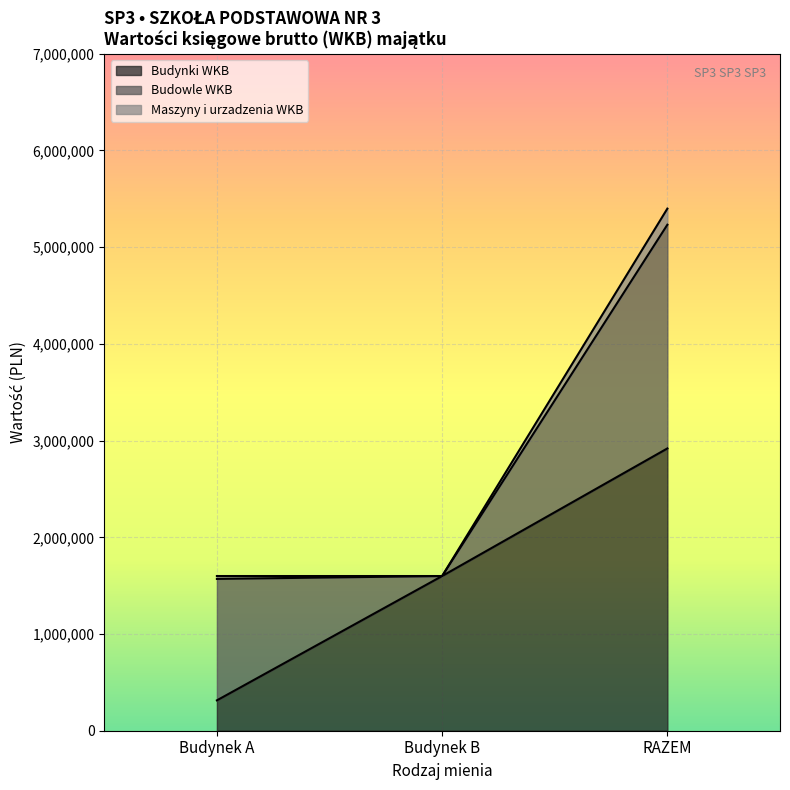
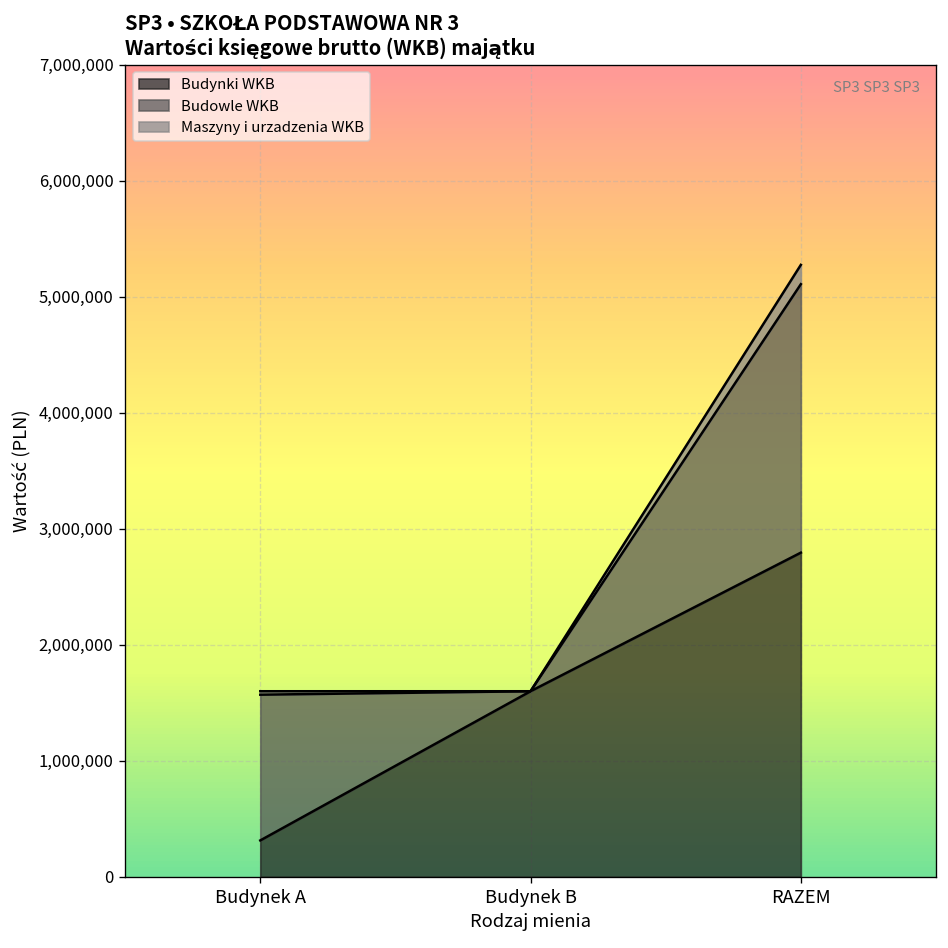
Budynki WKB, RAZEM: 2,900,000 -> 2,800,000
